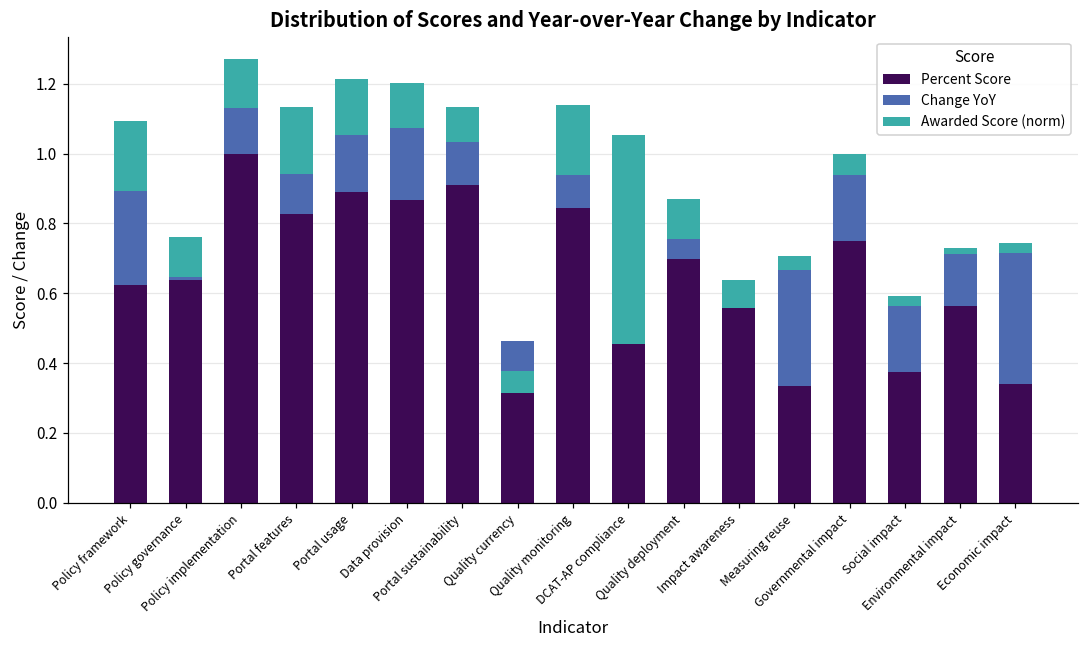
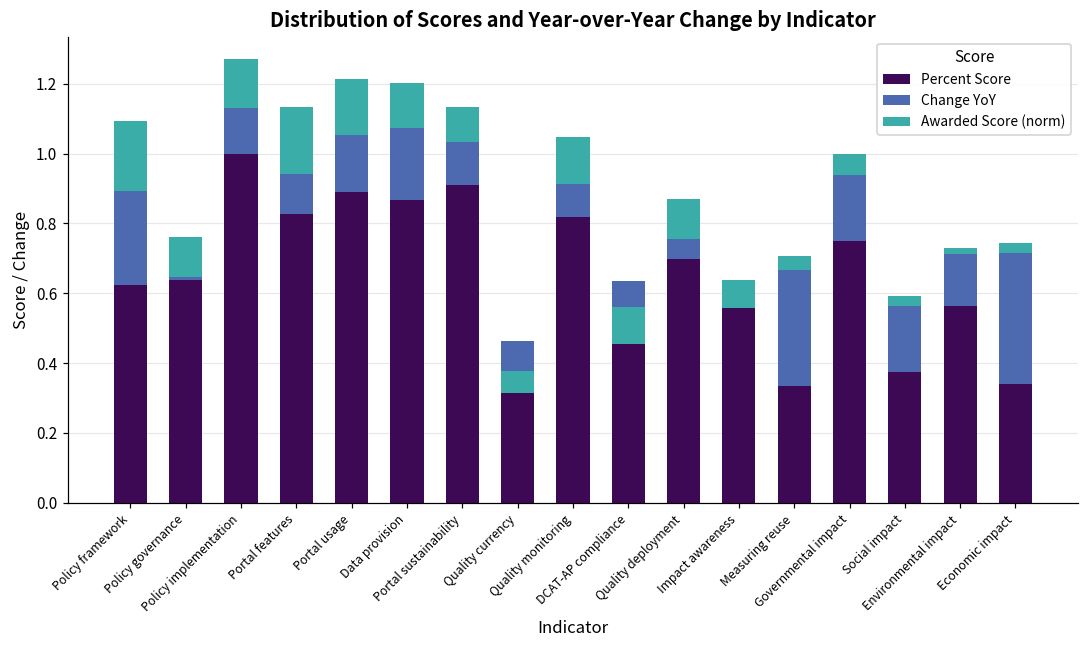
Percent Score, Quality monitoring: 0.84 -> 0.82
Awarded Score (norm), Quality monitoring: 0.20 -> 0.14
Awarded Score (norm), DCAT-AP compliance: 0.60 -> 0.10
